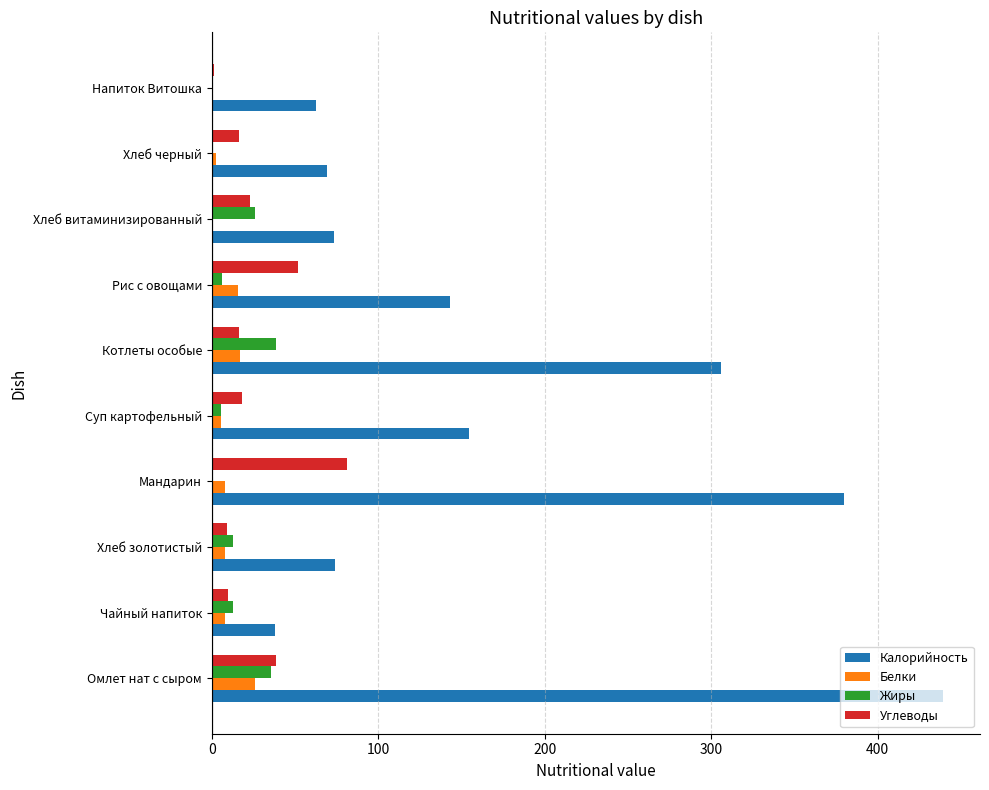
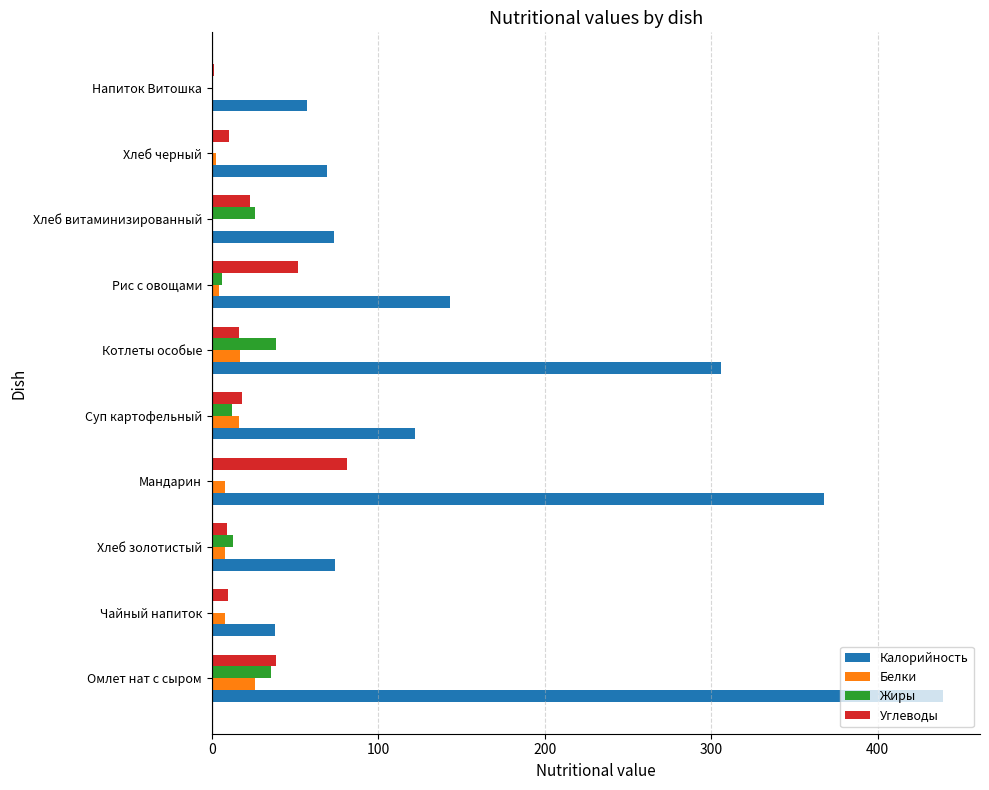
Калорийность, Напиток Витошка: 63 -> 57
Углеводы, Хлеб черный: 17 -> 10
Белки, Рис с овощами: 16 -> 4
Жиры, Суп картофельный: 6 -> 12
Белки, Суп картофельный: 6 -> 16
Калорийность, Суп картофельный: 155 -> 122
Калорийность, Мандарин: 380 -> 368
Жиры, Чайный напиток: 13 -> 0
